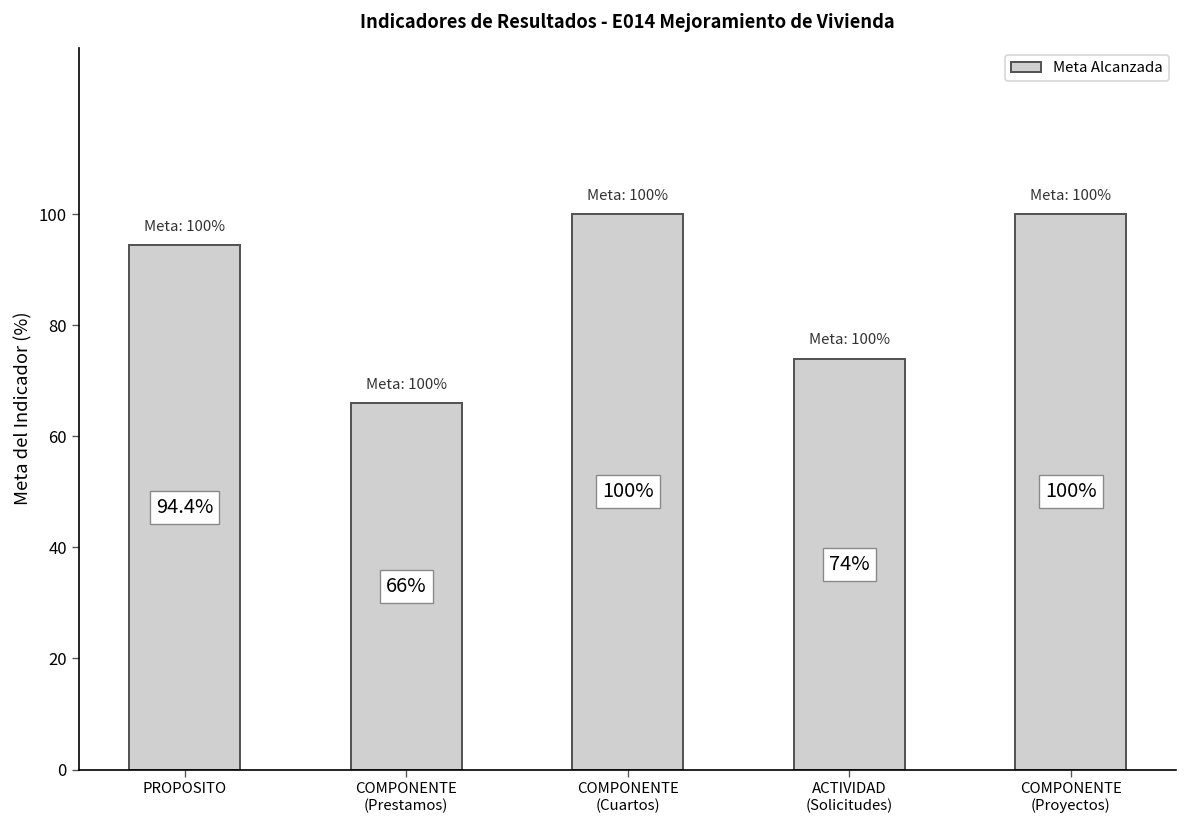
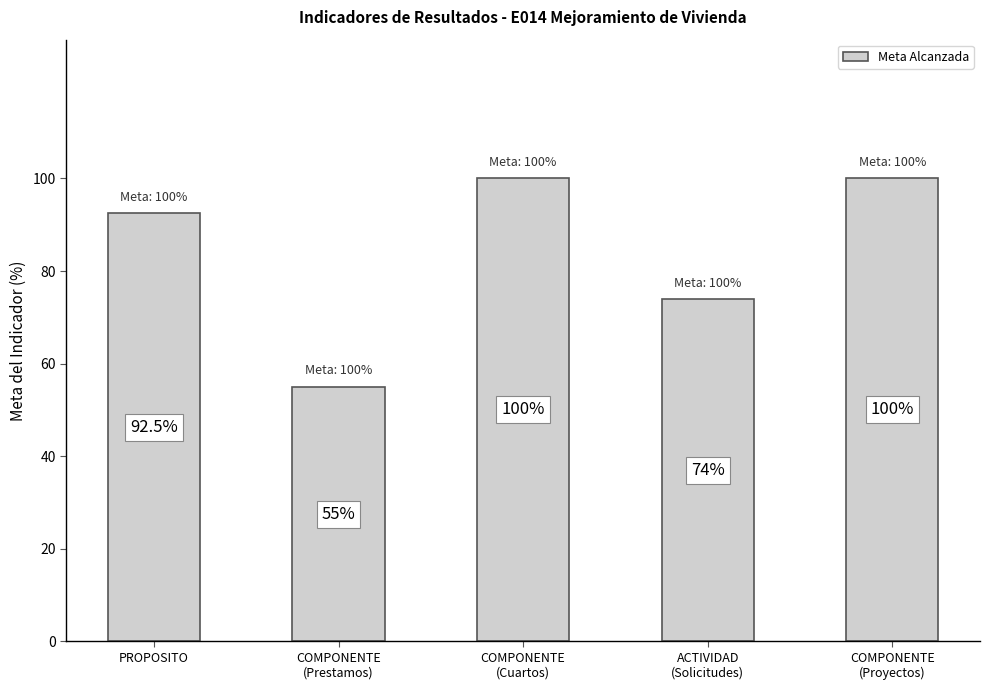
PROPOSITO: 94.4% -> 92.5%
COMPONENTE (Prestamos): 66% -> 55%
